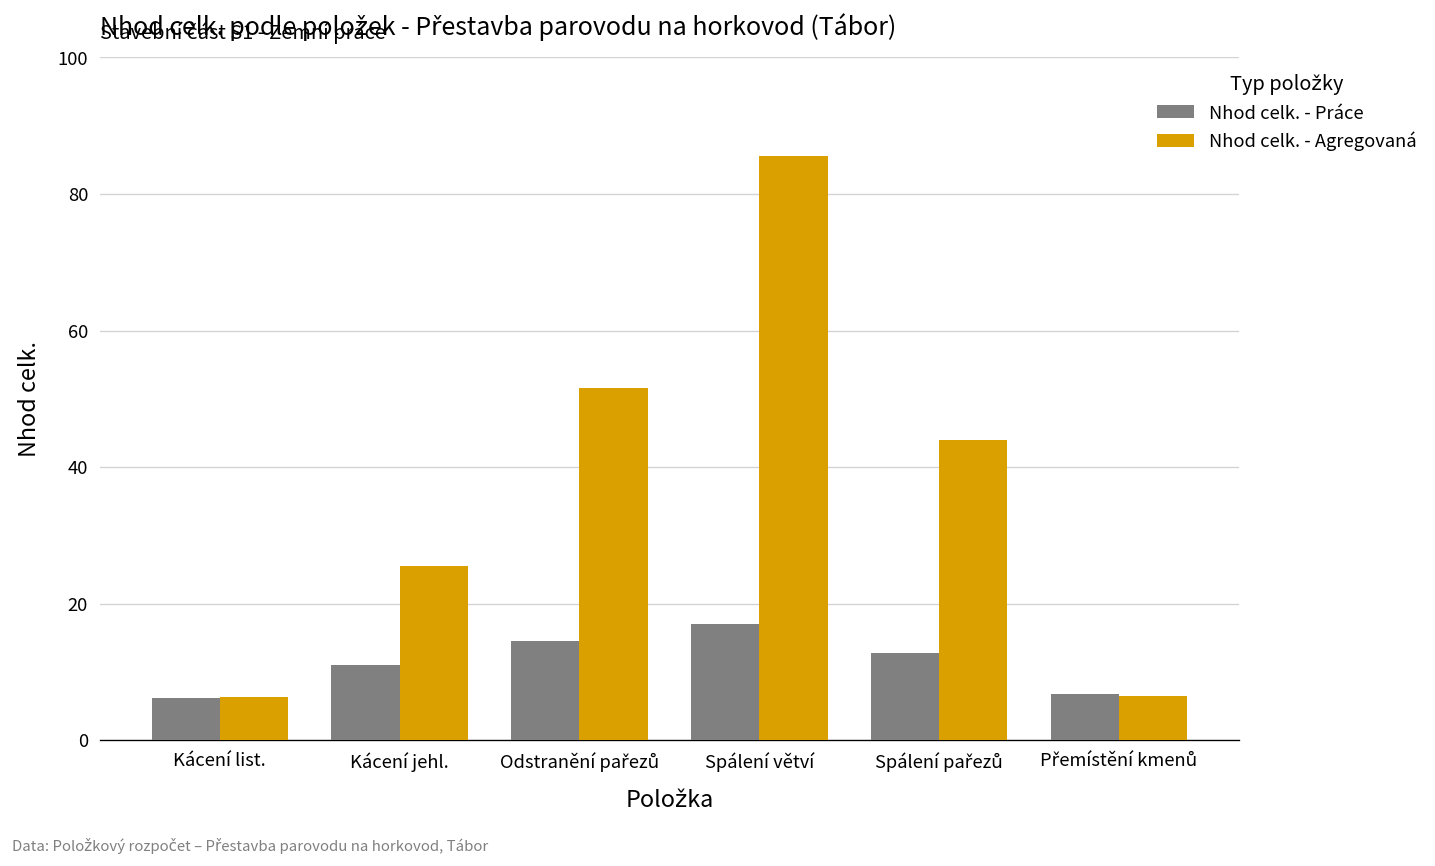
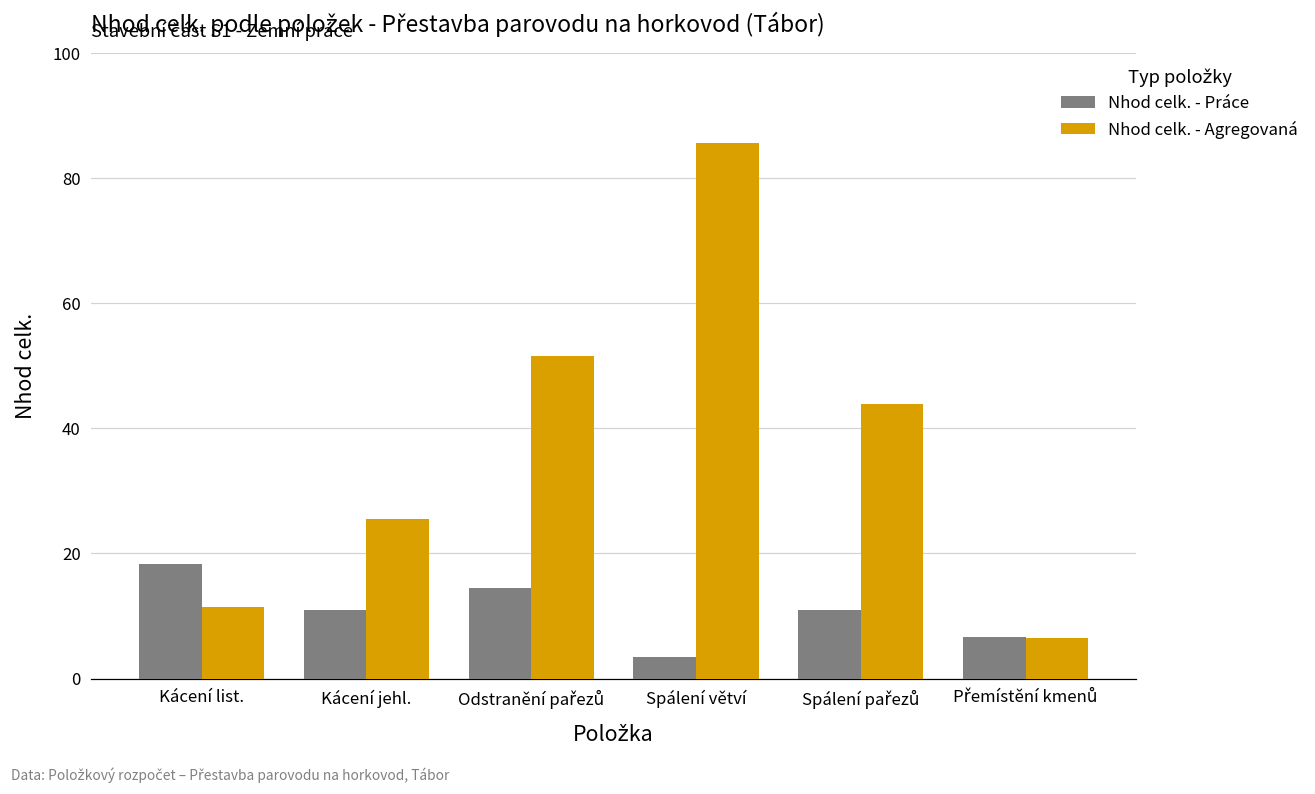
Nhod celk. - Práce, Kácení list.: 6 -> 18
Nhod celk. - Agregovaná, Kácení list.: 6 -> 11
Nhod celk. - Práce, Spálení větví: 17 -> 4
Nhod celk. - Práce, Spálení pařezů: 13 -> 11
